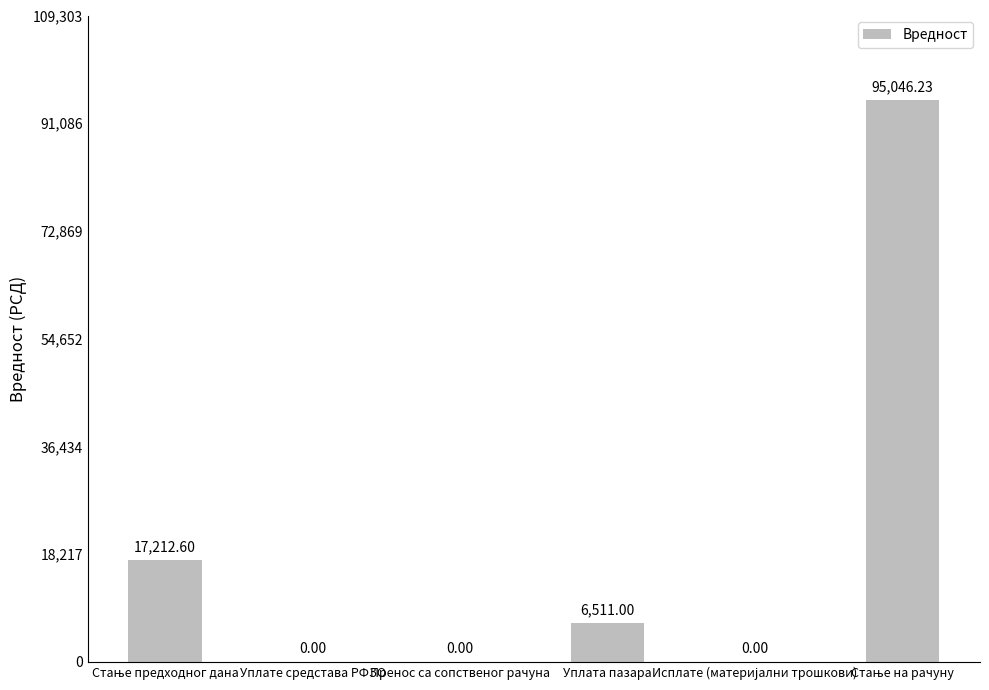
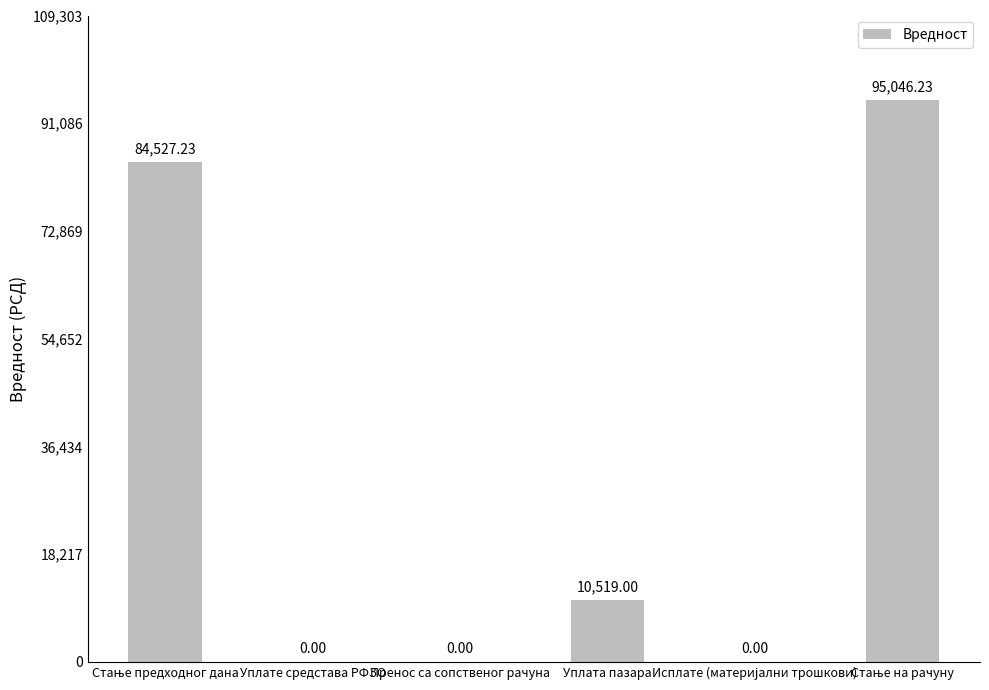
Стање предходног дана: 17,212.60 -> 84,527.23
Уплата пазара: 6,511.00 -> 10,519.00
